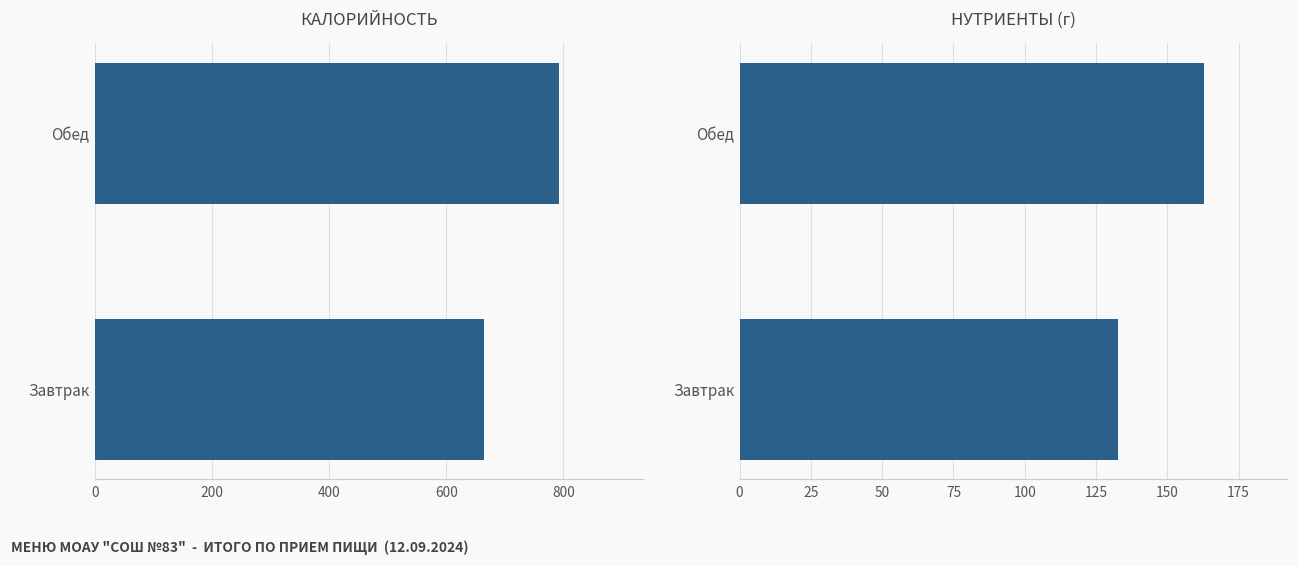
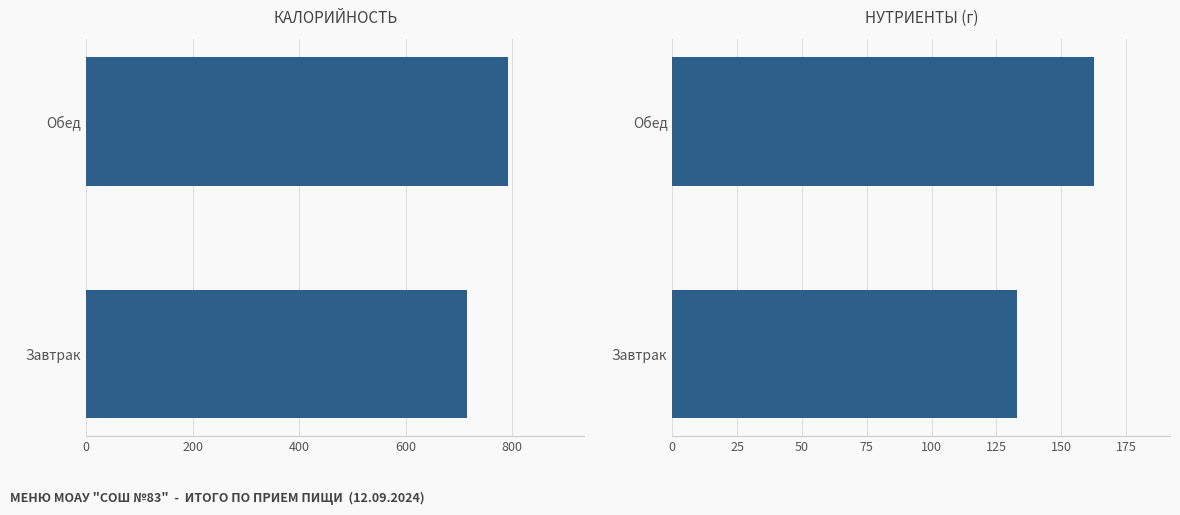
КАЛОРИЙНОСТЬ, Завтрак: 660 -> 720
